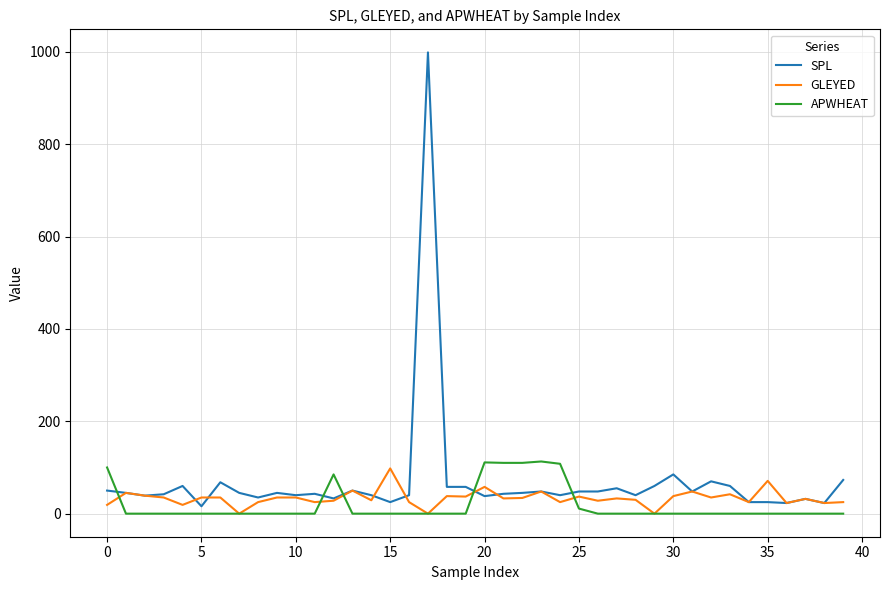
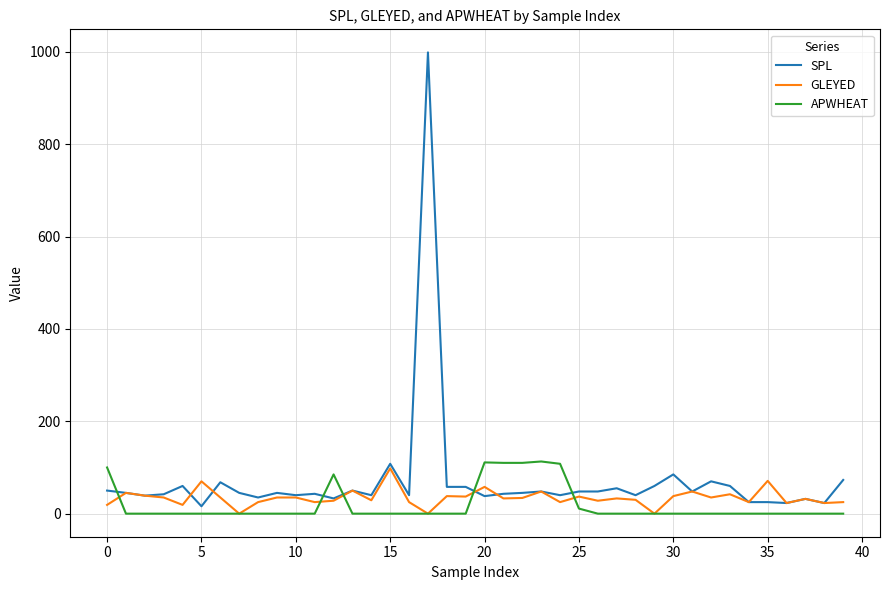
GLEYED, 5: 40 -> 70
SPL, 15: 30 -> 110
